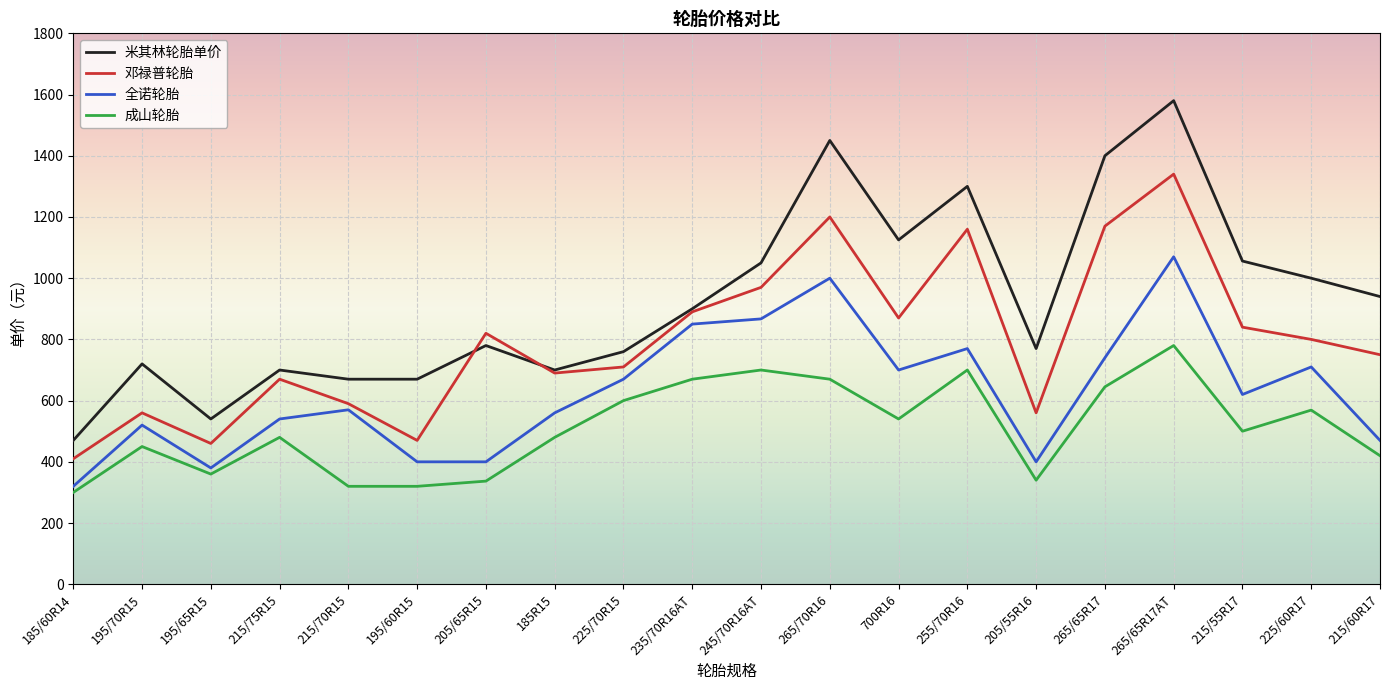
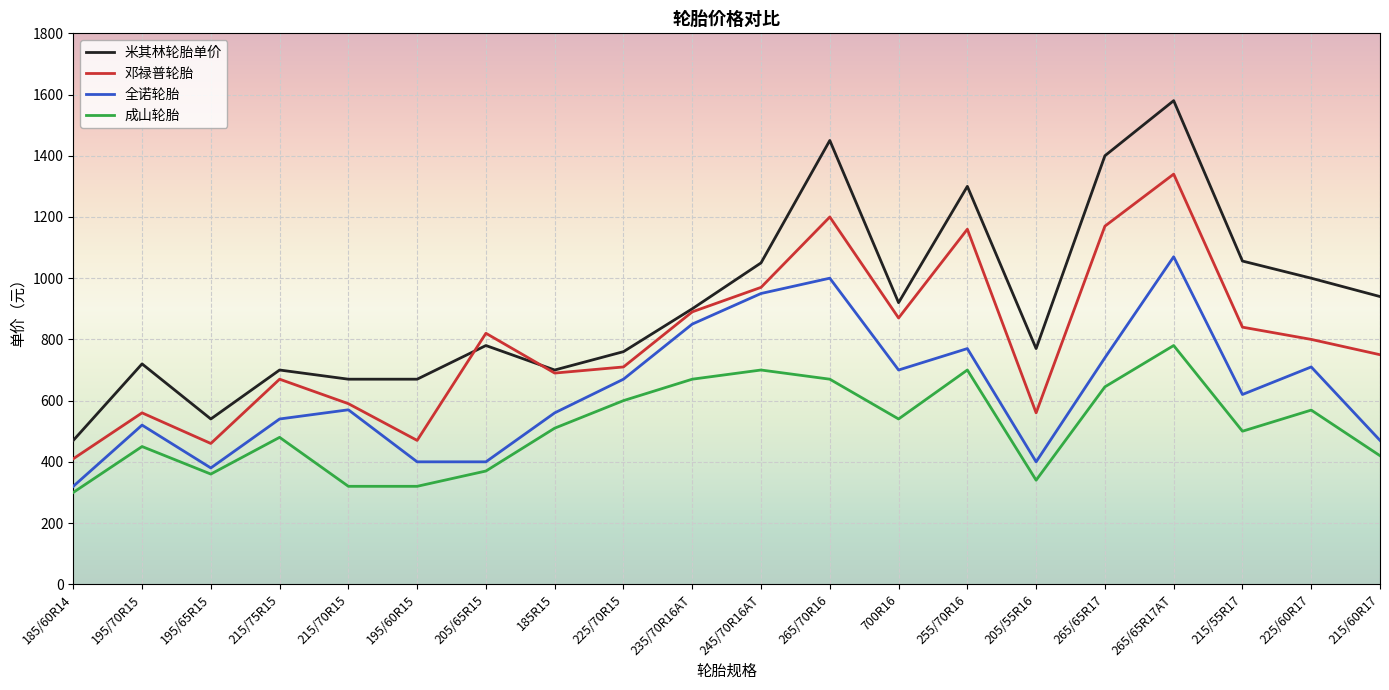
成山轮胎, 205/65R15: 340 -> 370
成山轮胎, 185R15: 480 -> 510
全诺轮胎, 245/70R16AT: 870 -> 950
米其林轮胎单价, 700R16: 1130 -> 920
